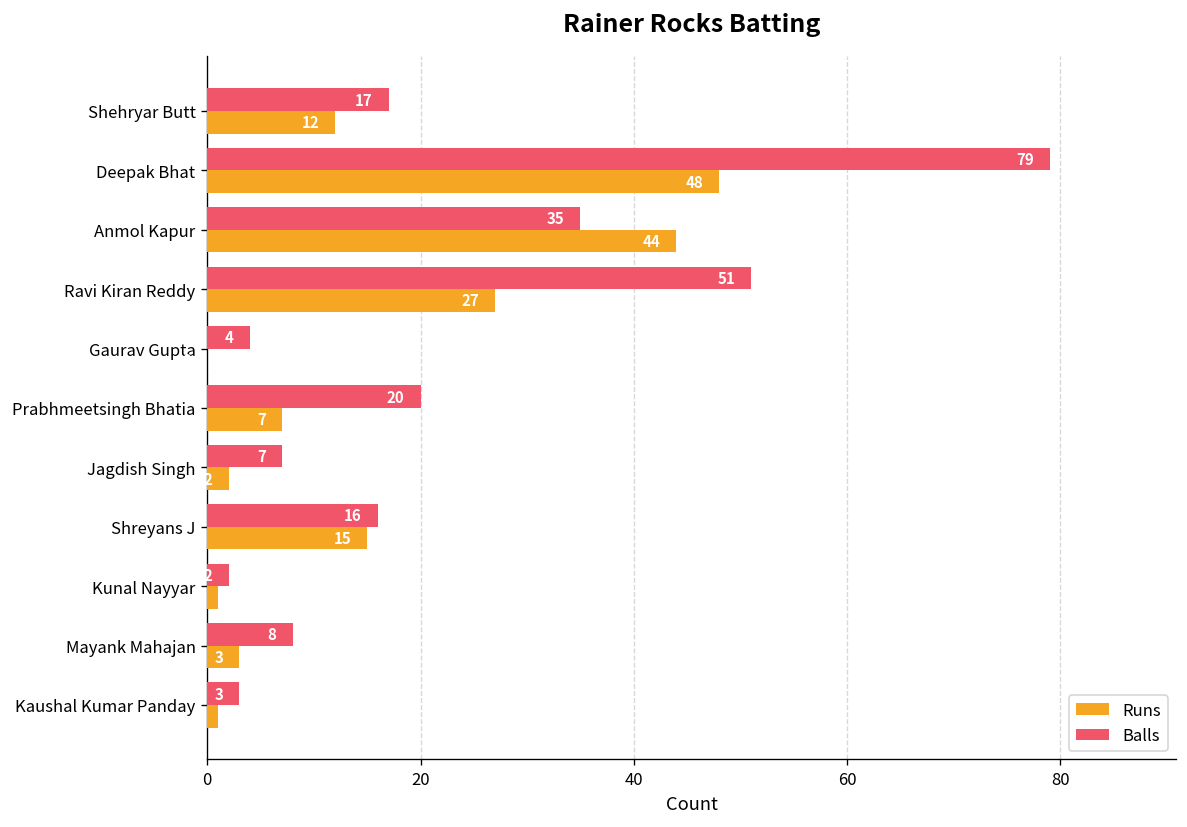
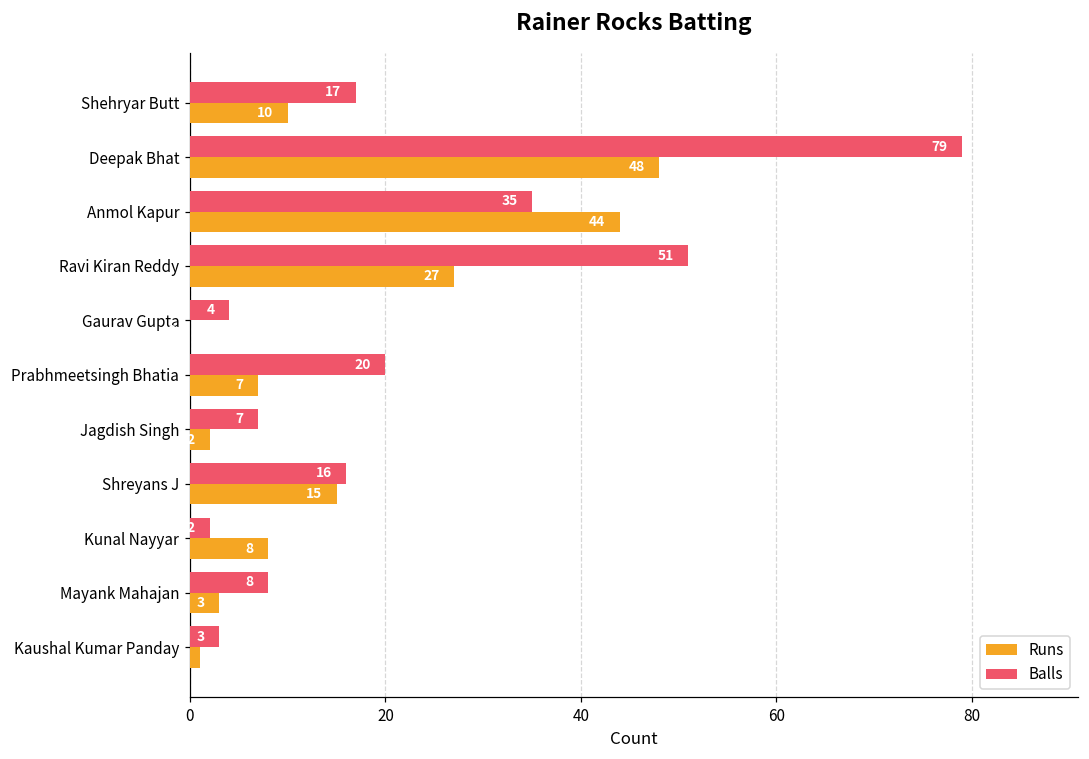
Runs, Shehryar Butt: 12 -> 10
Runs, Kunal Nayyar: 1 -> 8
